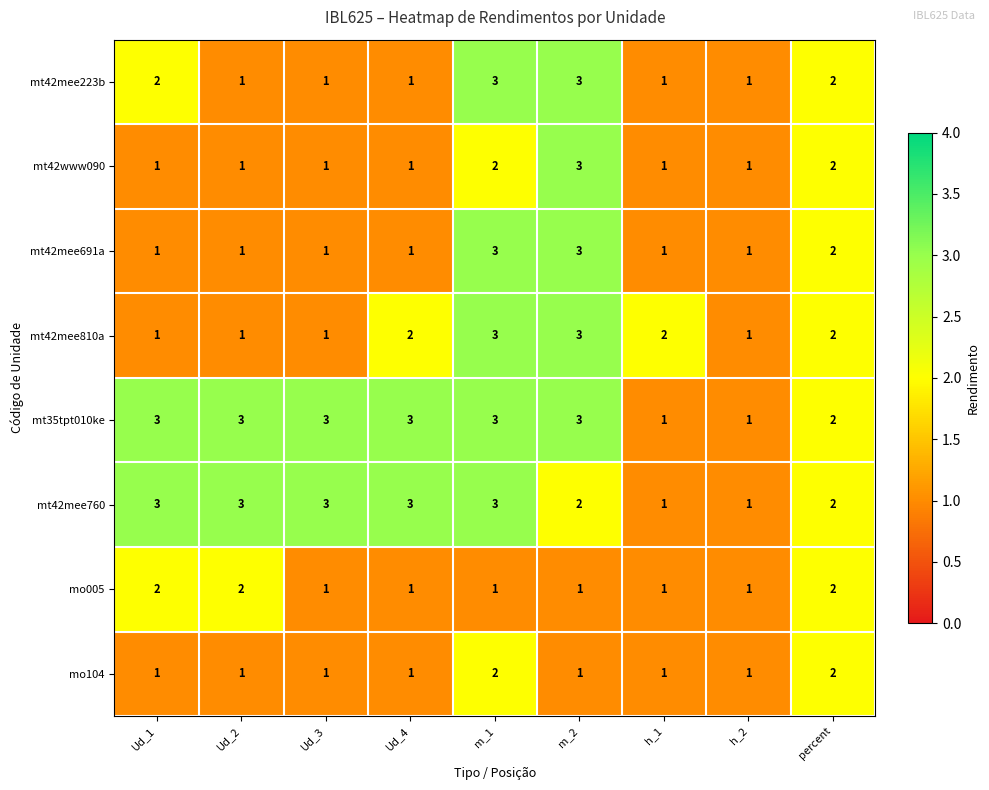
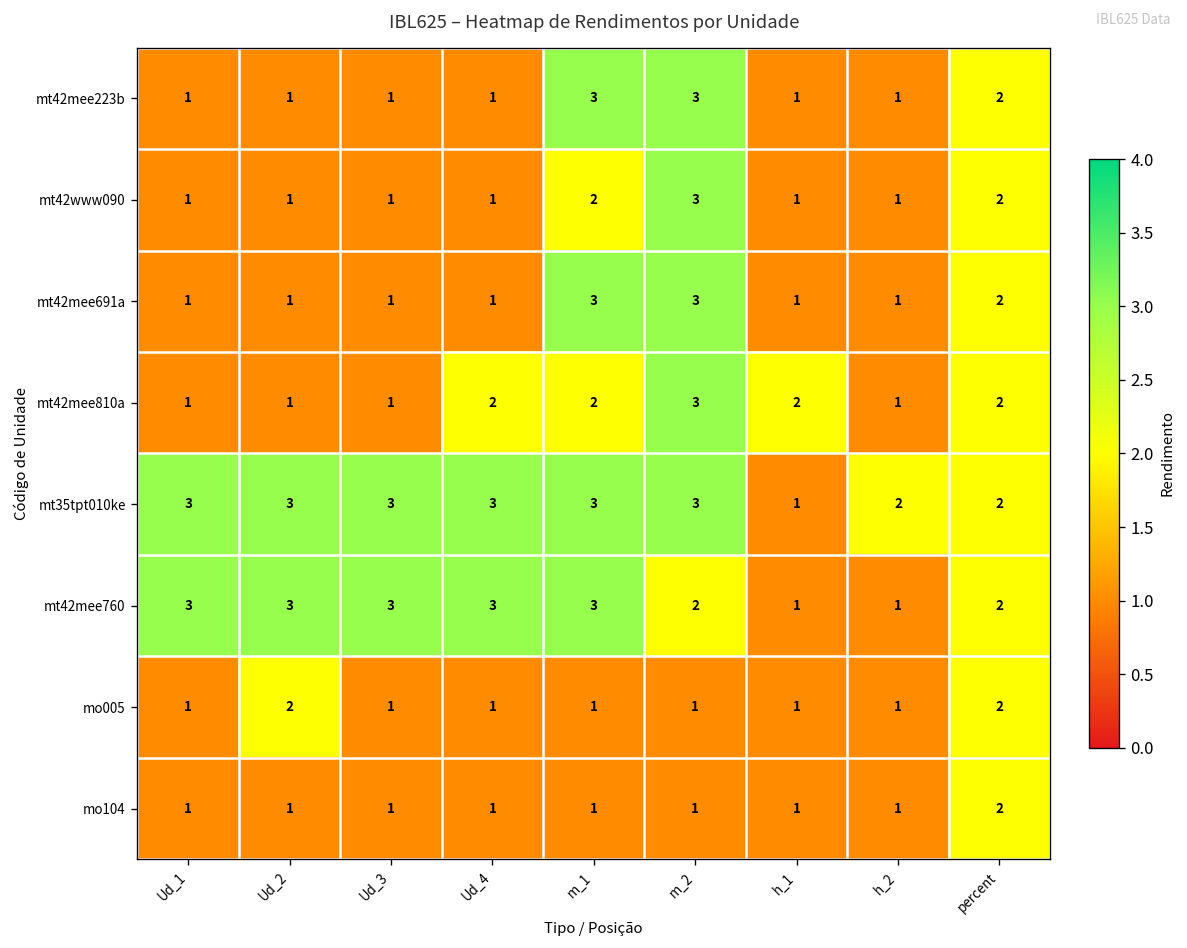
mt42mee223b, Ud_1: 2 -> 1
mt42mee810a, m_1: 3 -> 2
mt35tpt010ke, h_2: 1 -> 2
mo005, Ud_1: 2 -> 1
mo104, m_1: 2 -> 1
